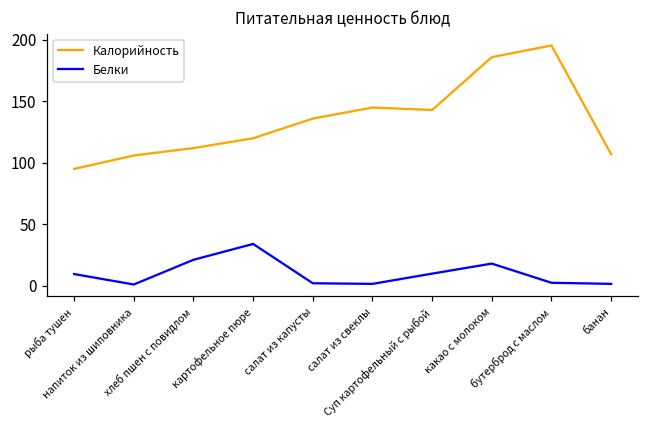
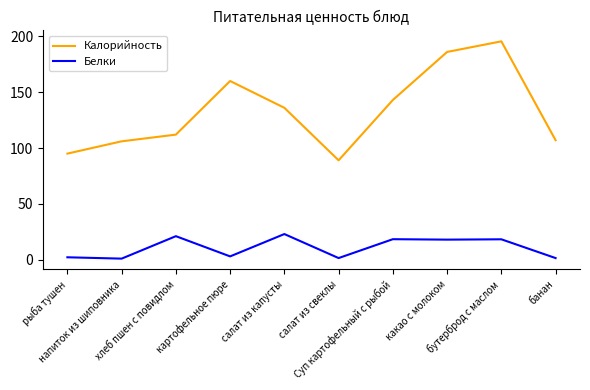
Белки, рыба тушен: 10 -> 2
Калорийность, картофельное пюре: 120 -> 160
Белки, картофельное пюре: 34 -> 3
Белки, салат из капусты: 2 -> 23
Калорийность, салат из свеклы: 145 -> 89
Белки, Суп картофельный с рыбой: 10 -> 18
Белки, бутерброд с маслом: 2 -> 18
